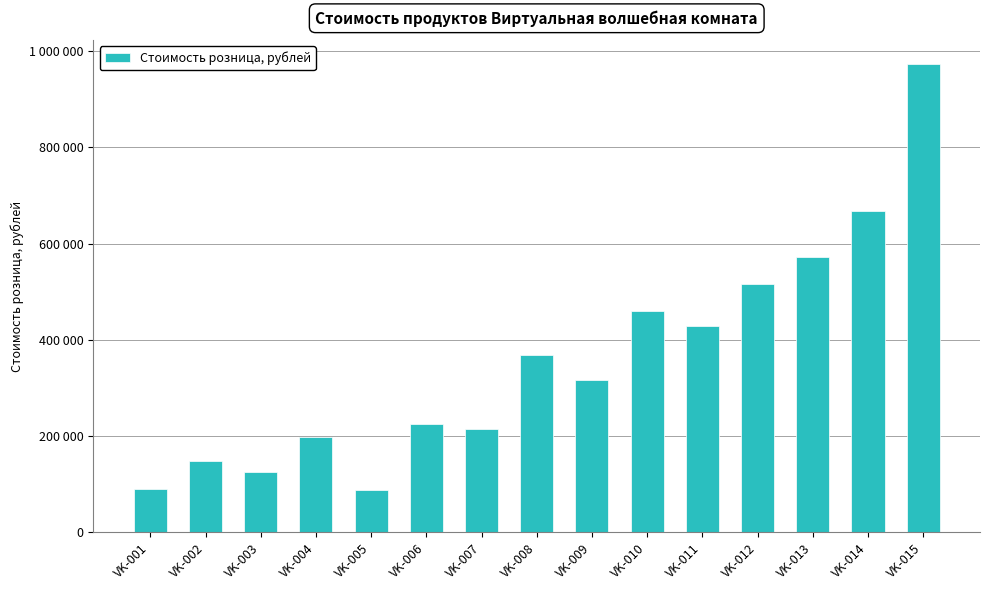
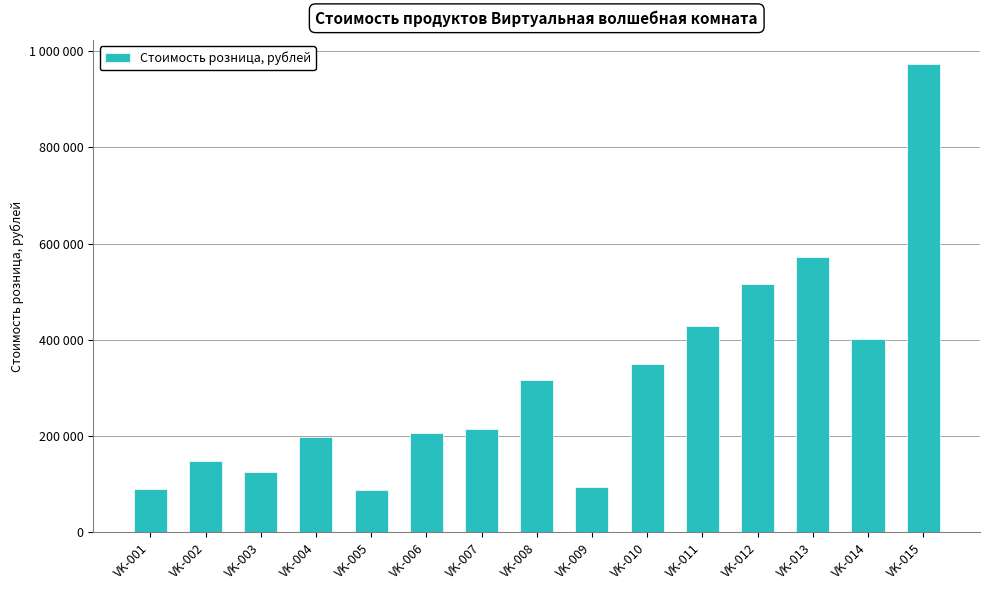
VK-006: 220000 -> 210000
VK-008: 370000 -> 320000
VK-009: 320000 -> 90000
VK-010: 460000 -> 350000
VK-014: 670000 -> 400000
